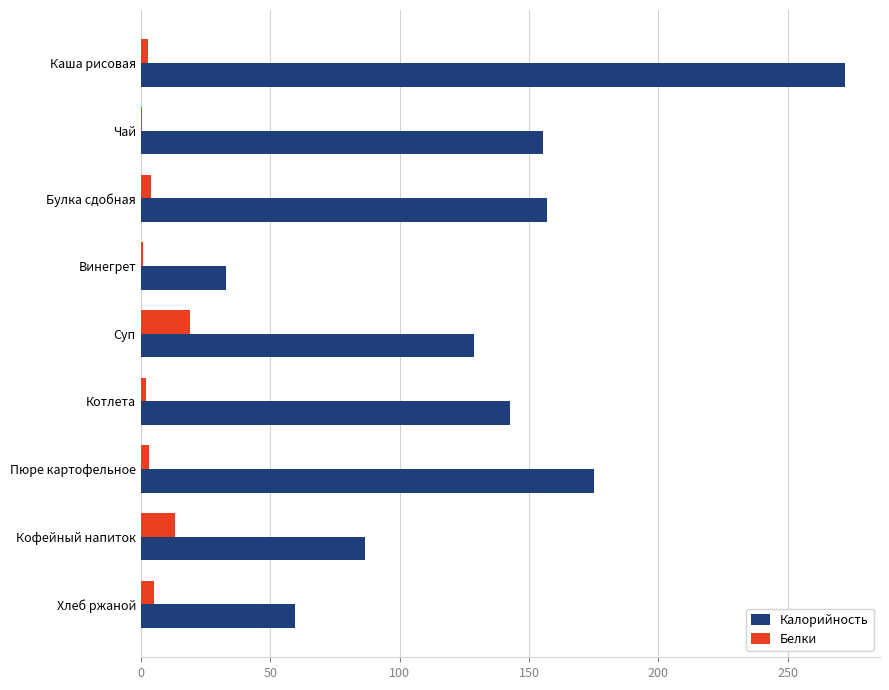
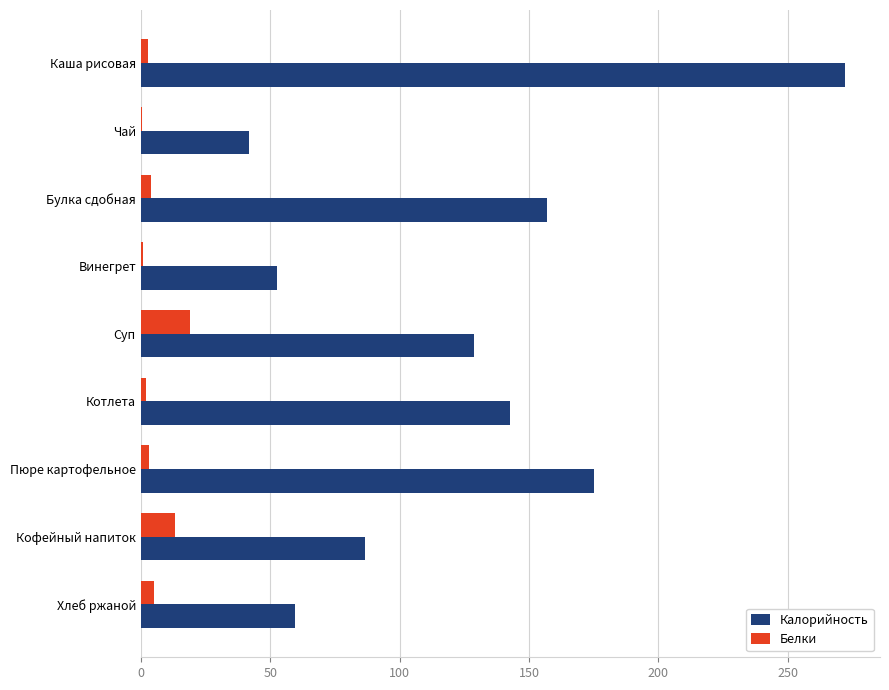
Калорийность, Чай: 155 -> 42
Калорийность, Винегрет: 33 -> 52
